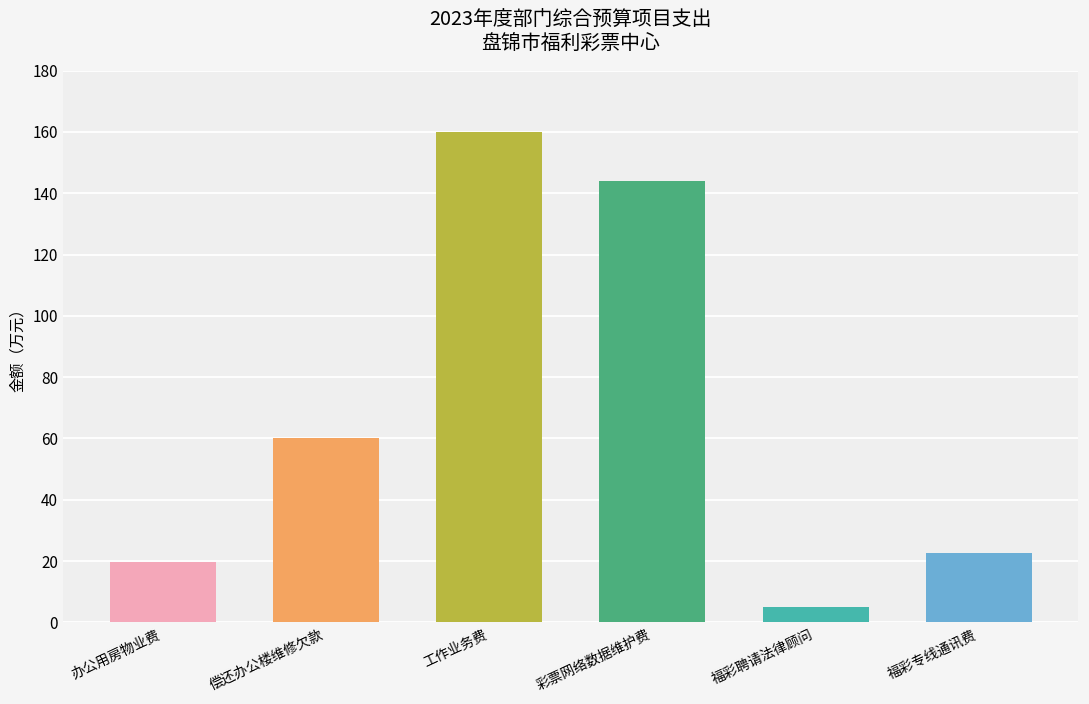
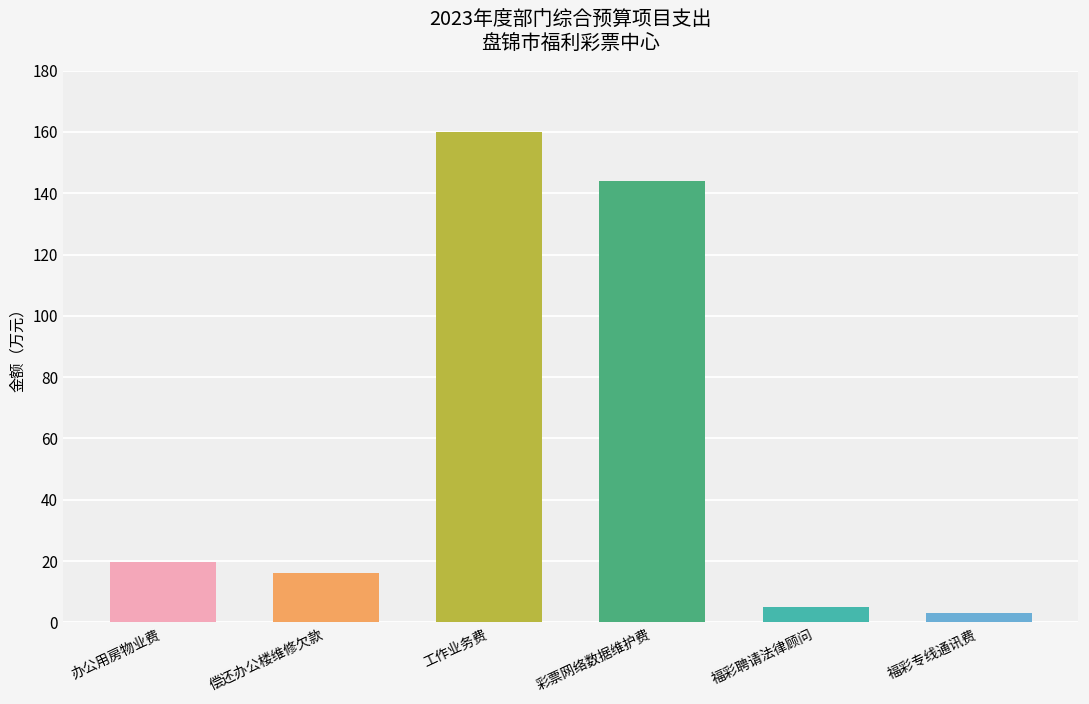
偿还办公楼维修欠款: 60 -> 16
福彩专线通讯费: 23 -> 3
